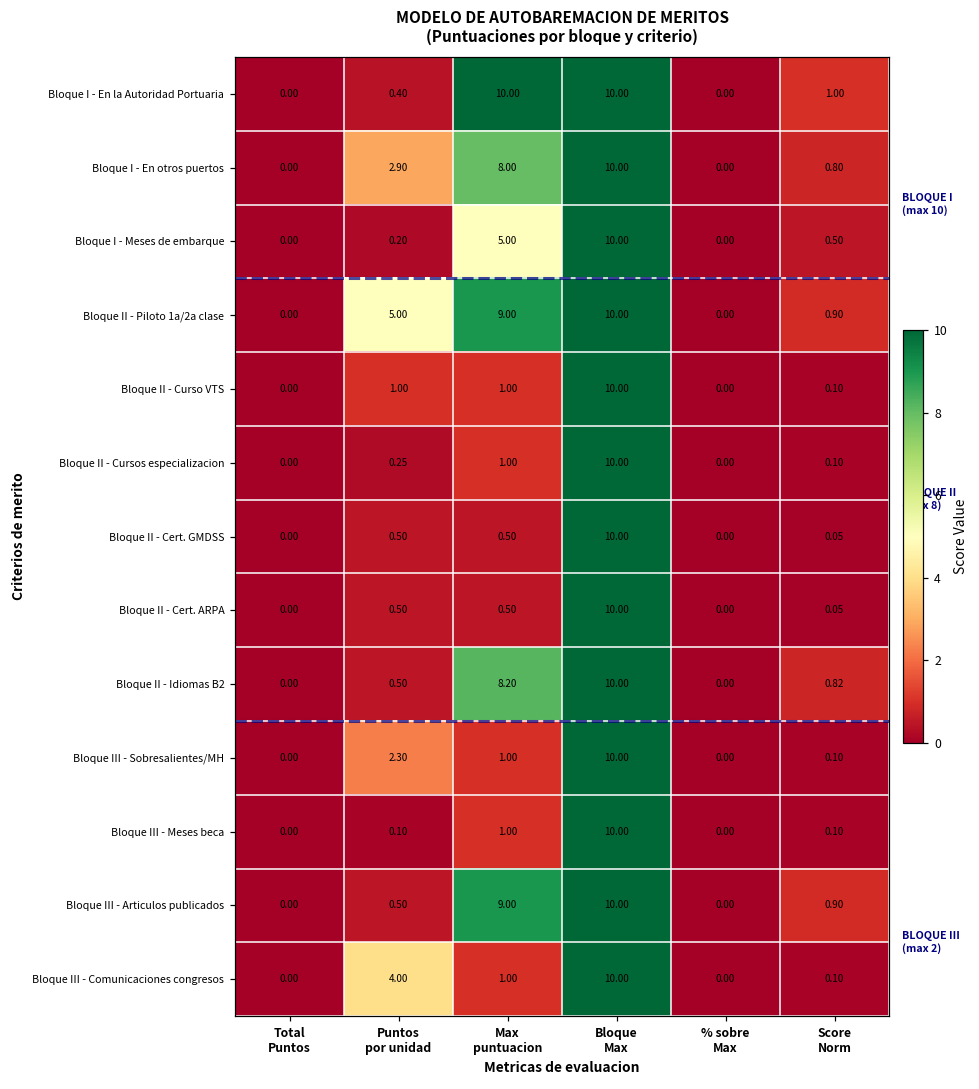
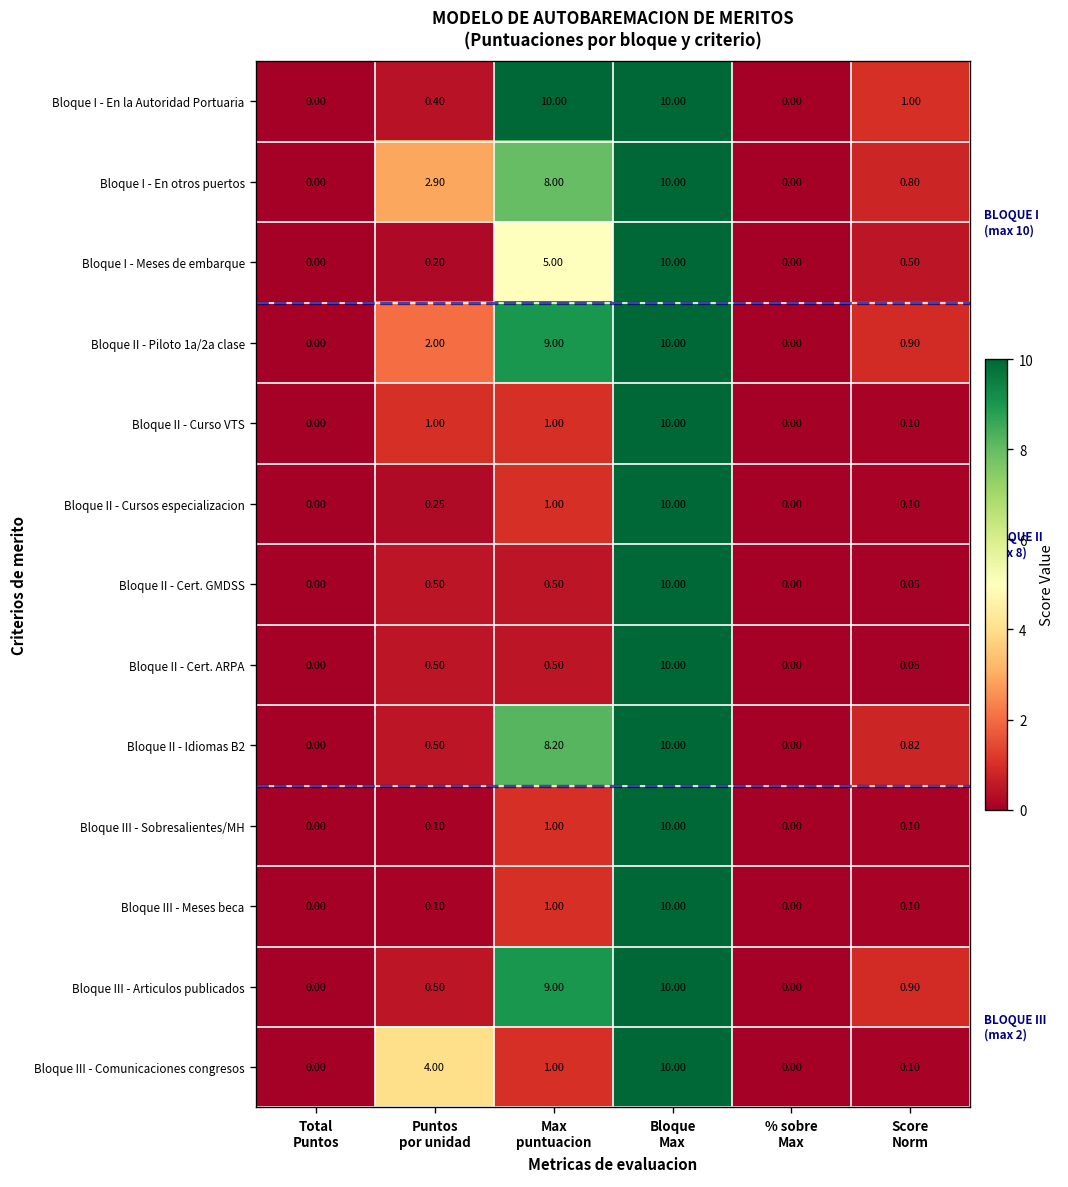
Bloque II - Piloto 1a/2a clase, Puntos por unidad: 5.00 -> 2.00
Bloque III - Sobresalientes/MH, Puntos por unidad: 2.30 -> 0.10
